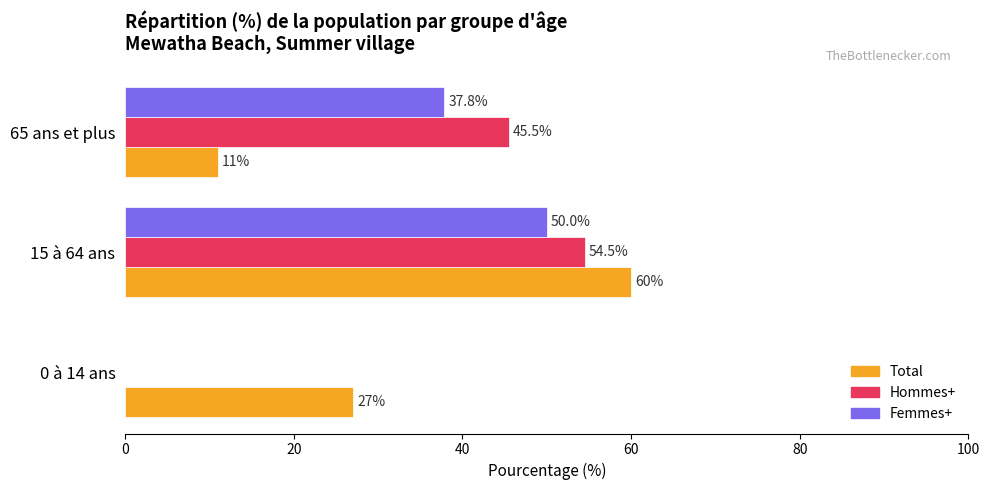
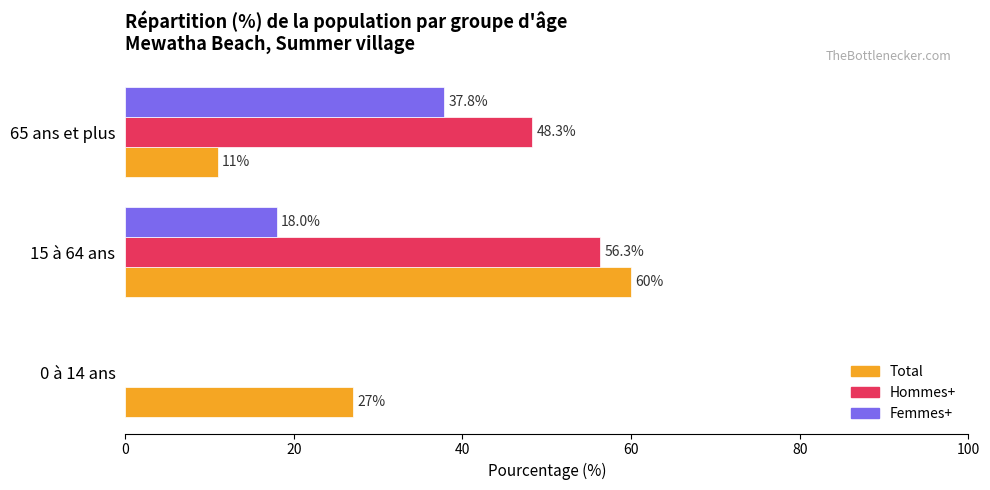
Hommes+, 65 ans et plus: 45.5% -> 48.3%
Femmes+, 15 à 64 ans: 50.0% -> 18.0%
Hommes+, 15 à 64 ans: 54.5% -> 56.3%
